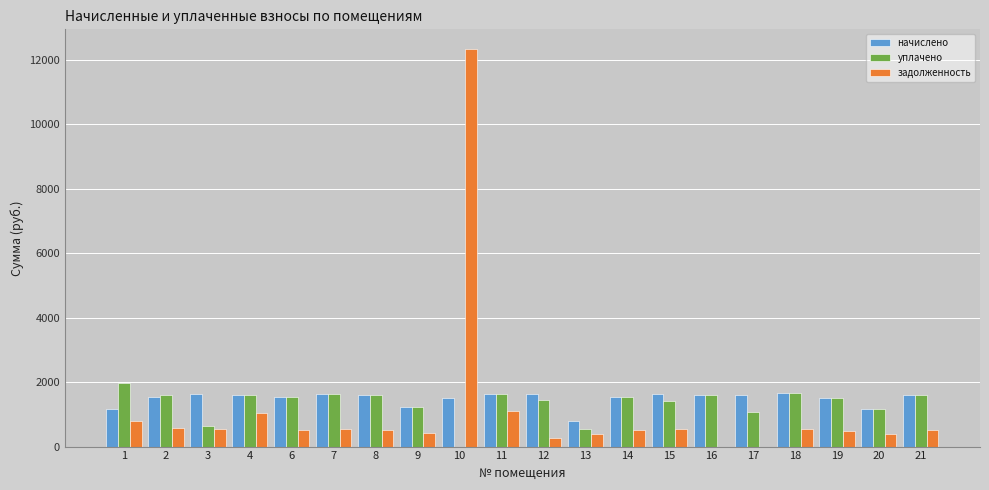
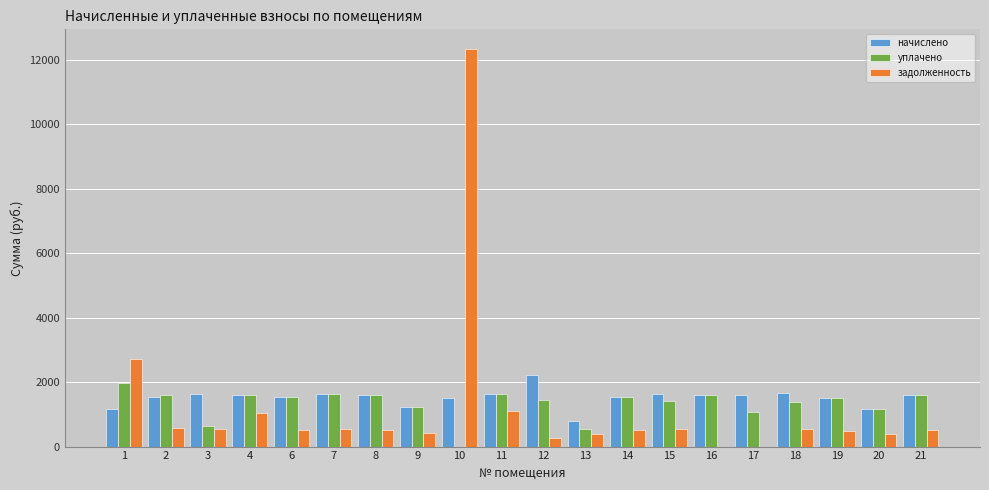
задолженность, 1: 800 -> 2700
начислено, 12: 1600 -> 2200
уплачено, 18: 1700 -> 1400
